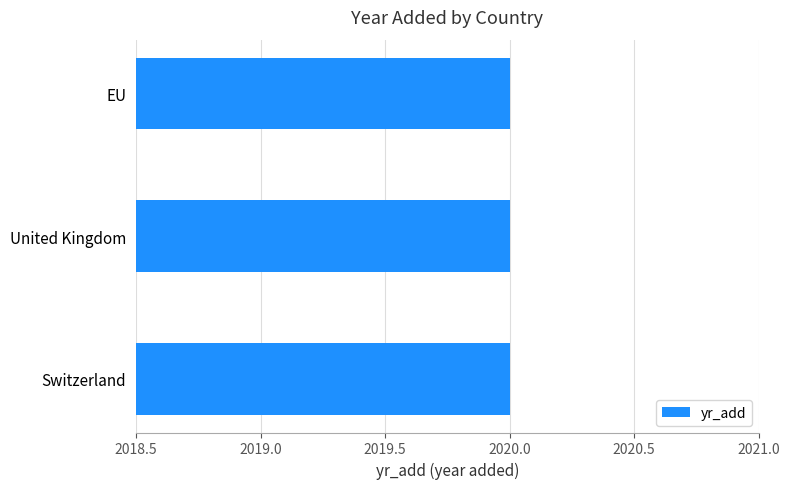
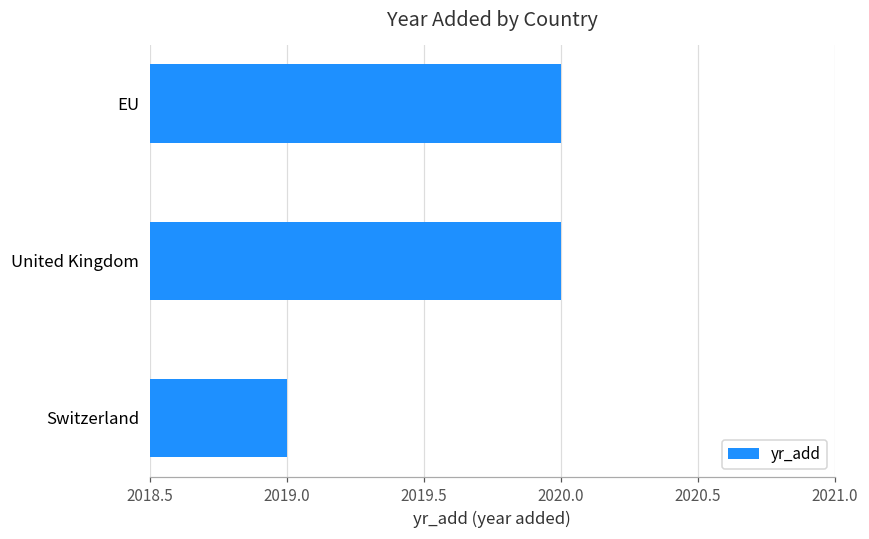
Switzerland: 2020 -> 2019
